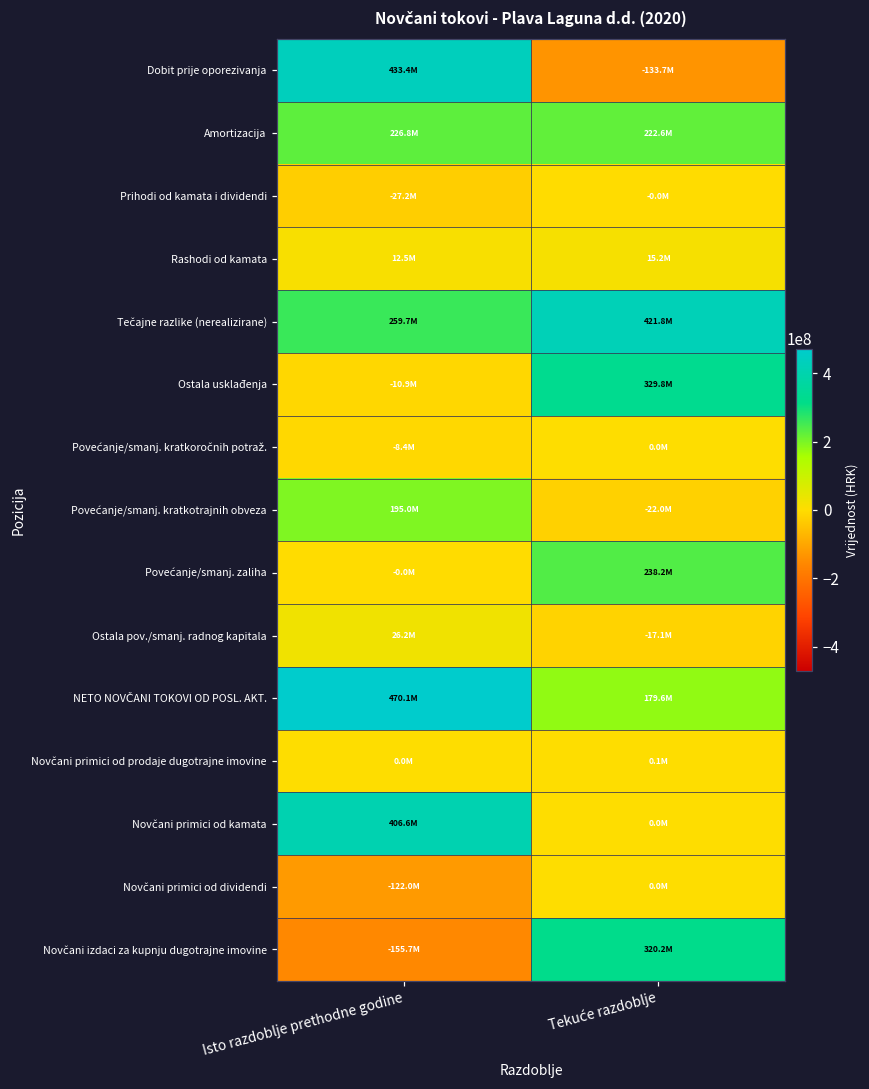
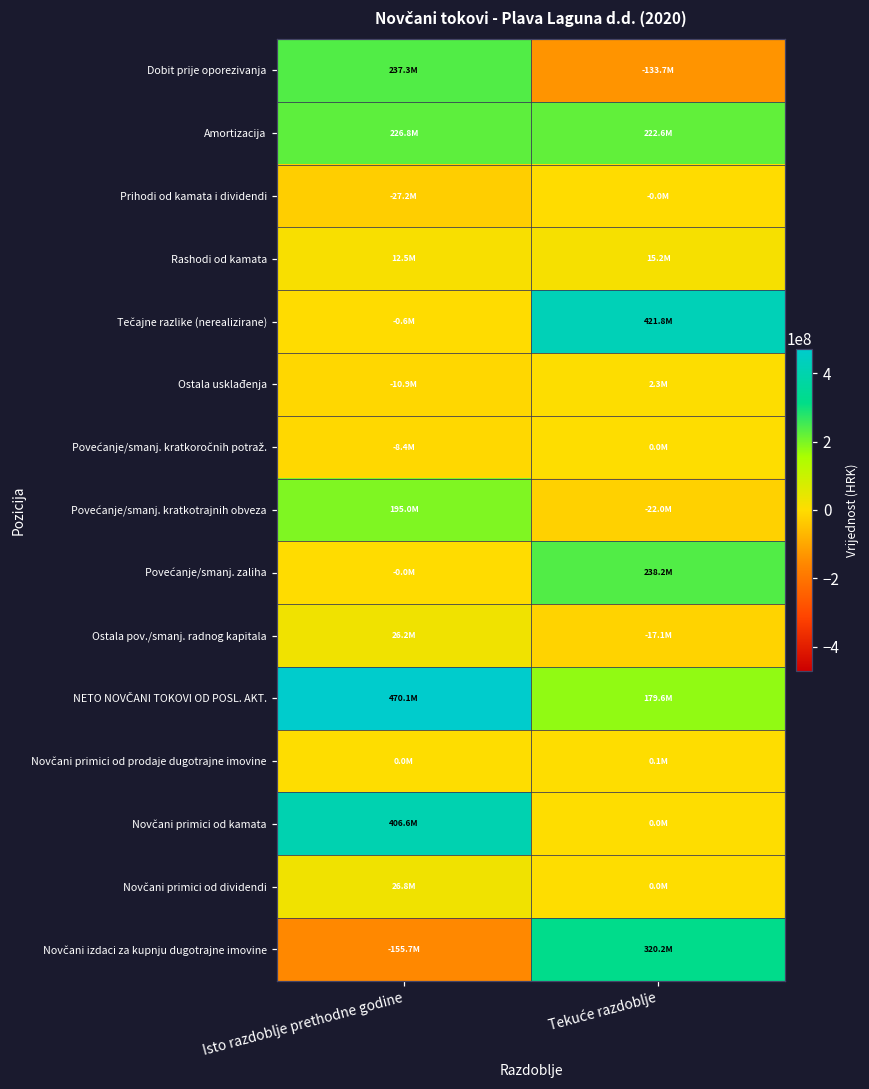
Dobit prije oporezivanja, Isto razdoblje prethodne godine: 433.4M -> 237.3M
Tečajne razlike (nerealizirane), Isto razdoblje prethodne godine: 259.7M -> -0.6M
Ostala usklađenja, Tekuće razdoblje: 329.8M -> 2.3M
Novčani primici od dividendi, Isto razdoblje prethodne godine: -122.0M -> 26.8M
